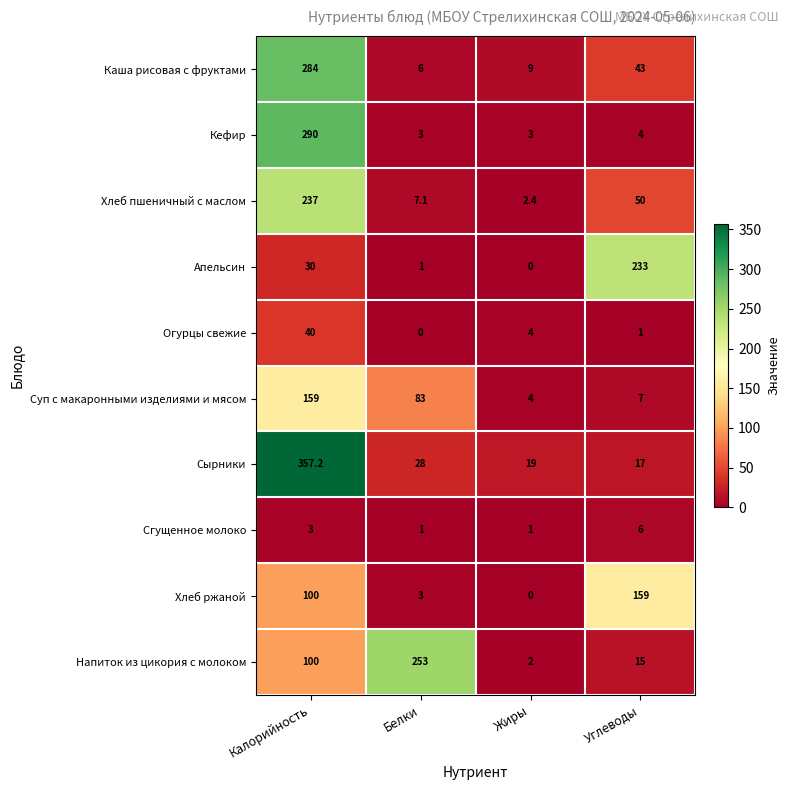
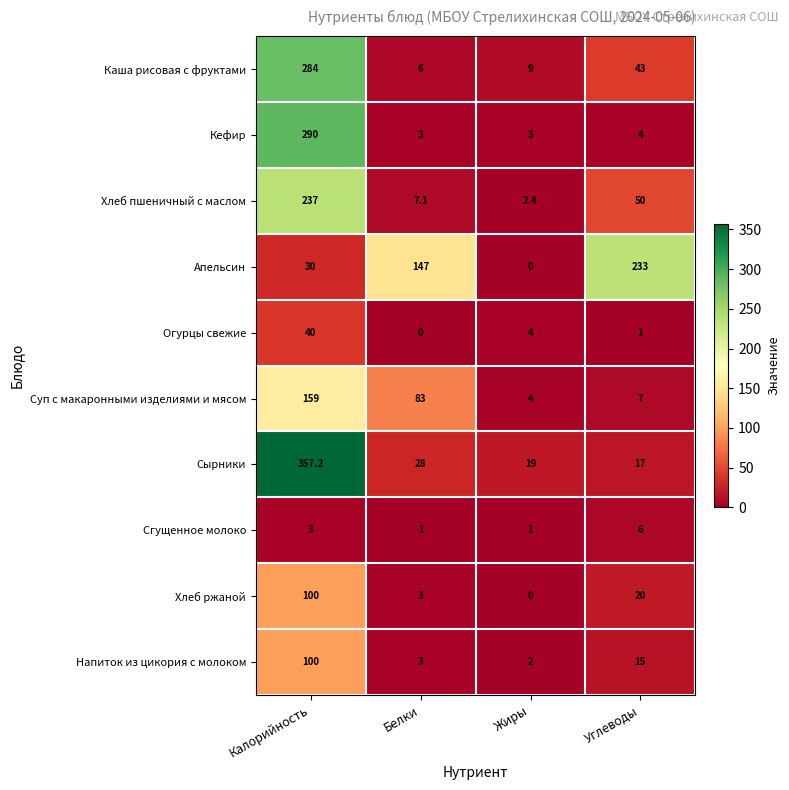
Апельсин, Белки: 1 -> 147
Хлеб ржаной, Углеводы: 159 -> 20
Напиток из цикория с молоком, Белки: 253 -> 3
